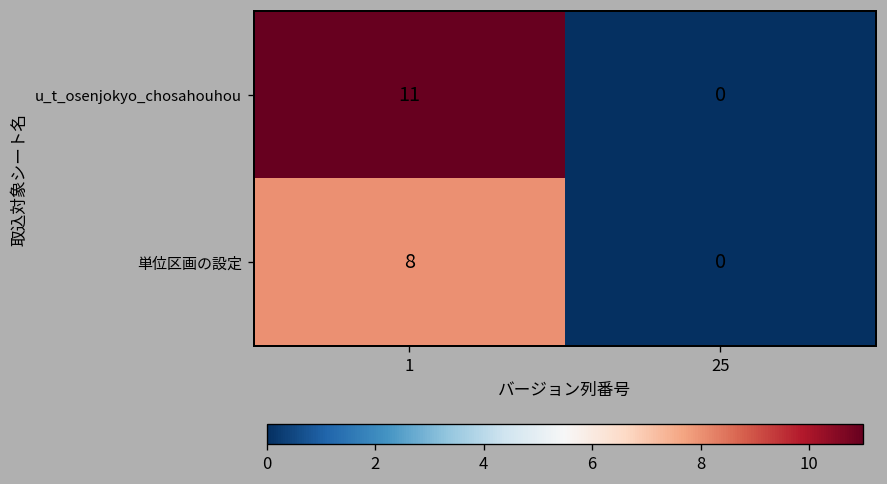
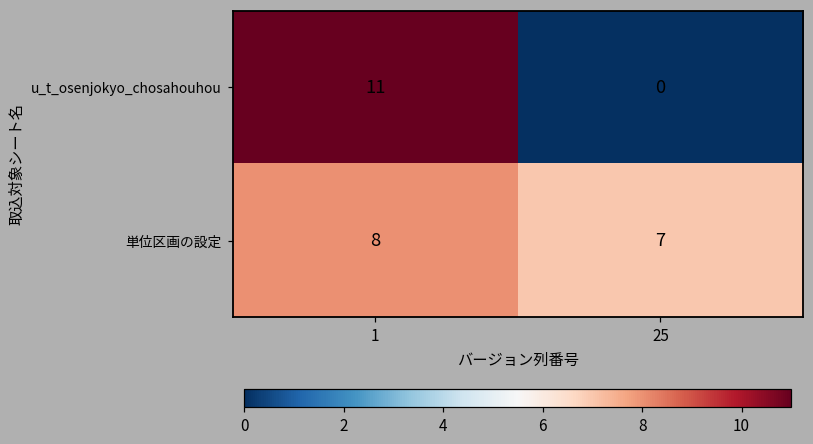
単位区画の設定, 25: 0 -> 7
